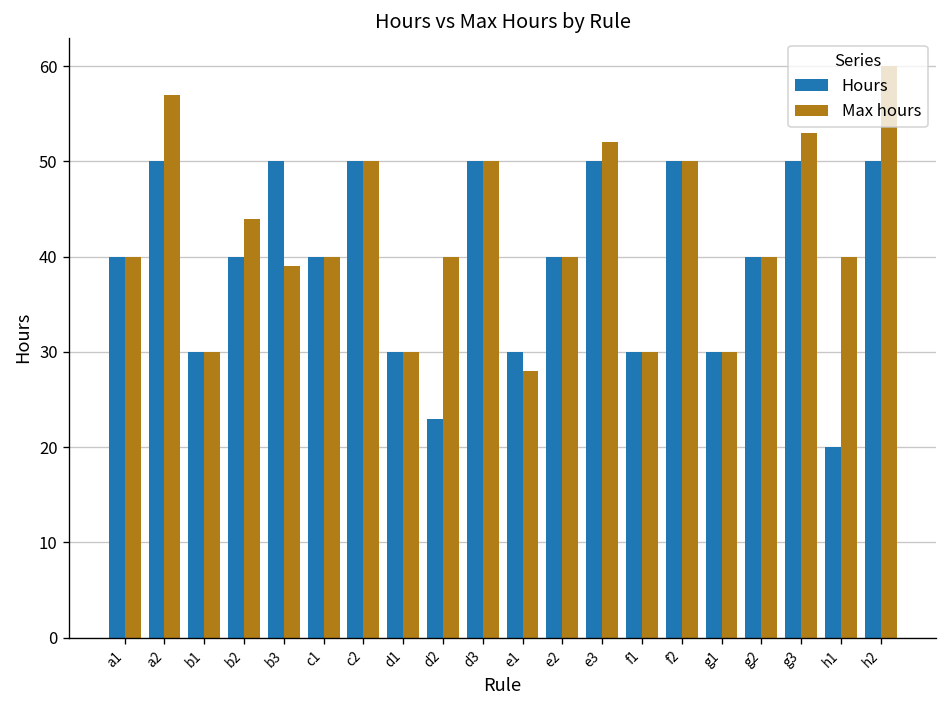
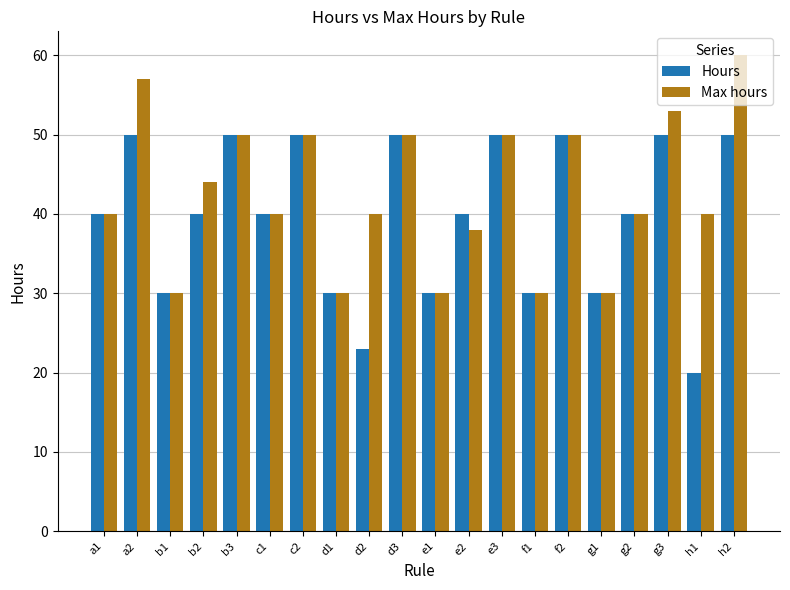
Max hours, b3: 39 -> 50
Max hours, e1: 28 -> 30
Max hours, e2: 40 -> 38
Max hours, e3: 52 -> 50
